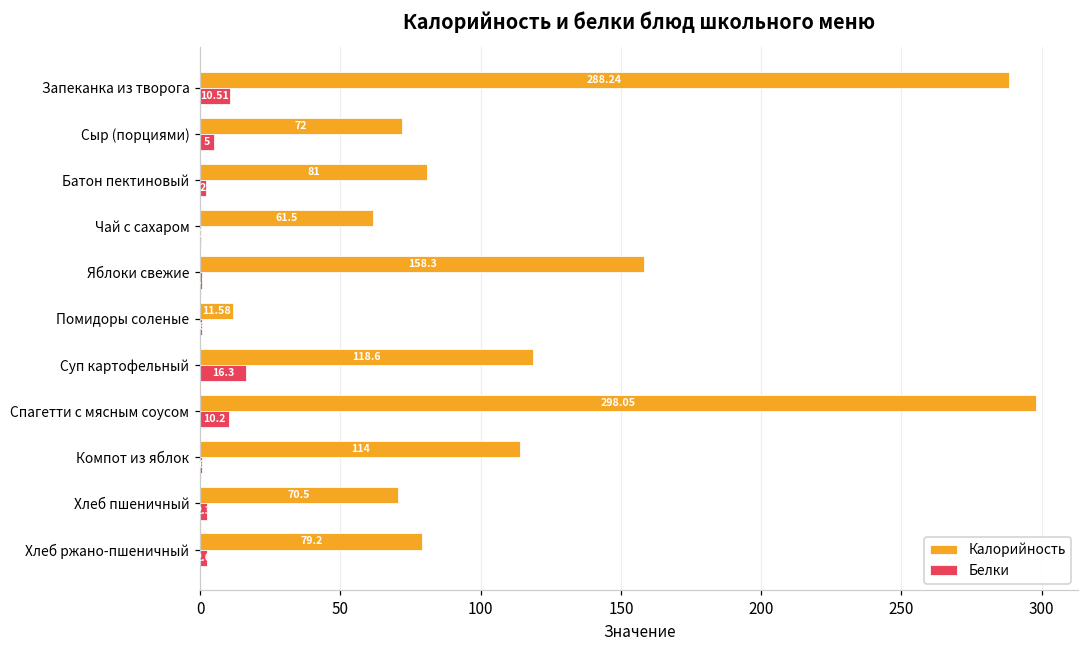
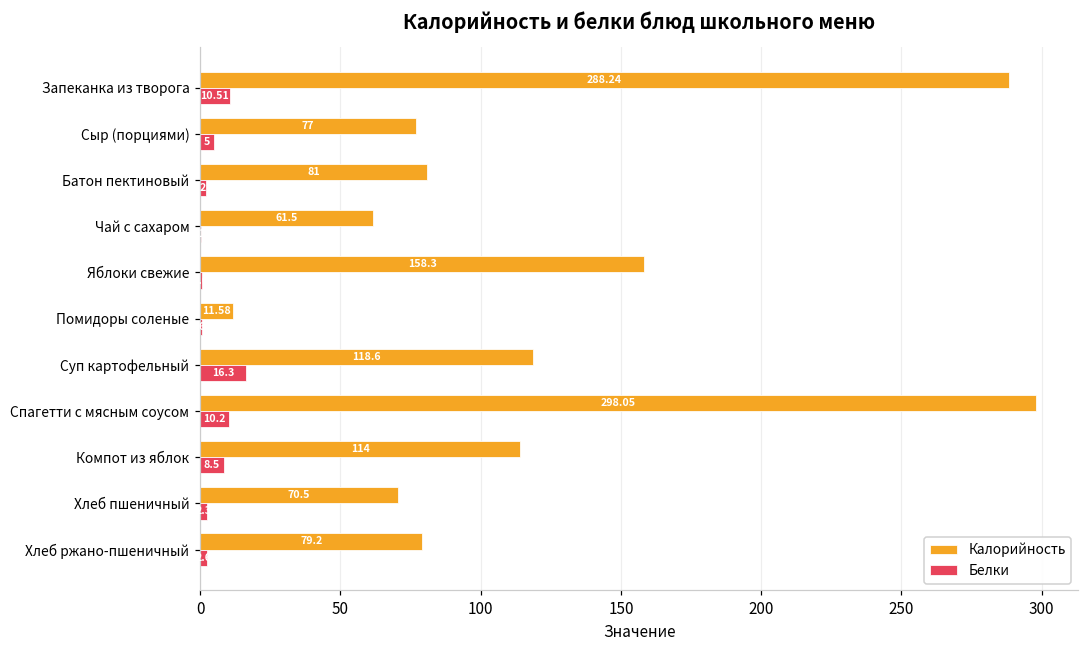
Калорийность, Сыр (порциями): 72 -> 77
Белки, Компот из яблок: 1 -> 9
